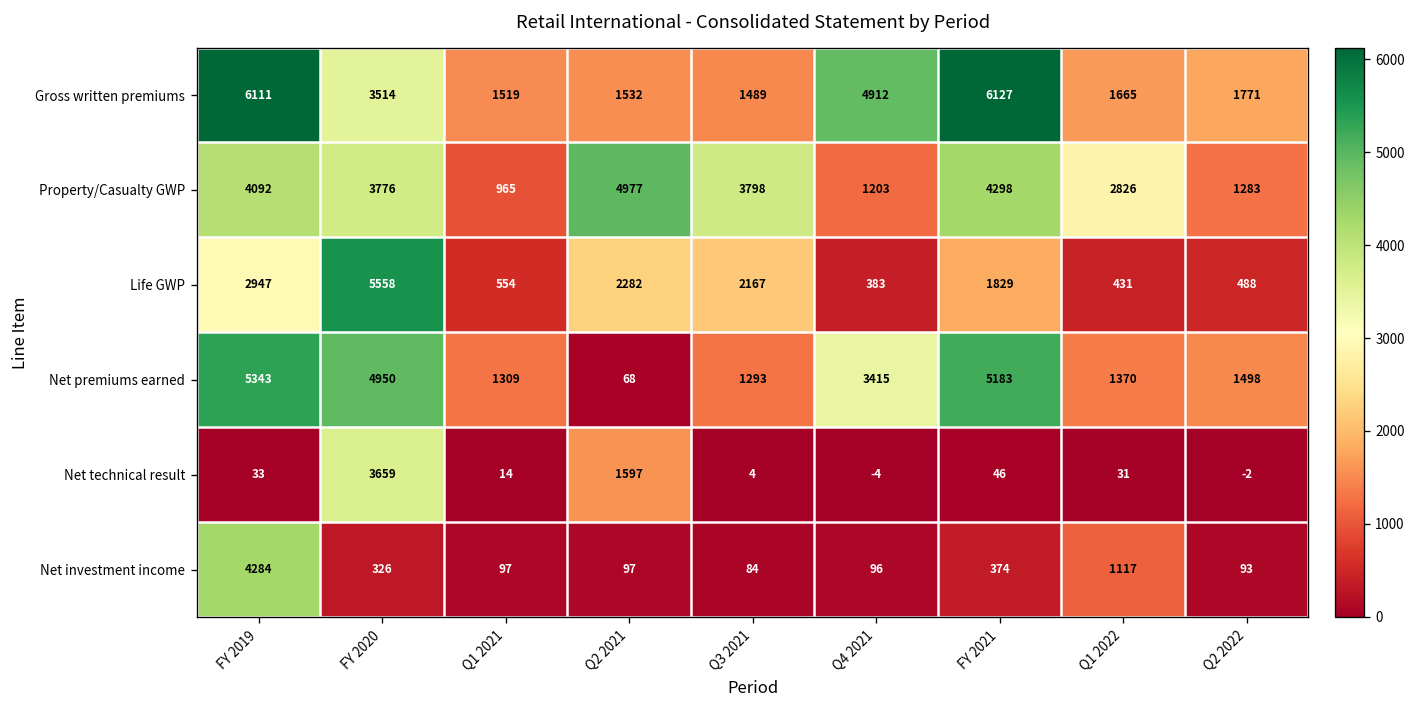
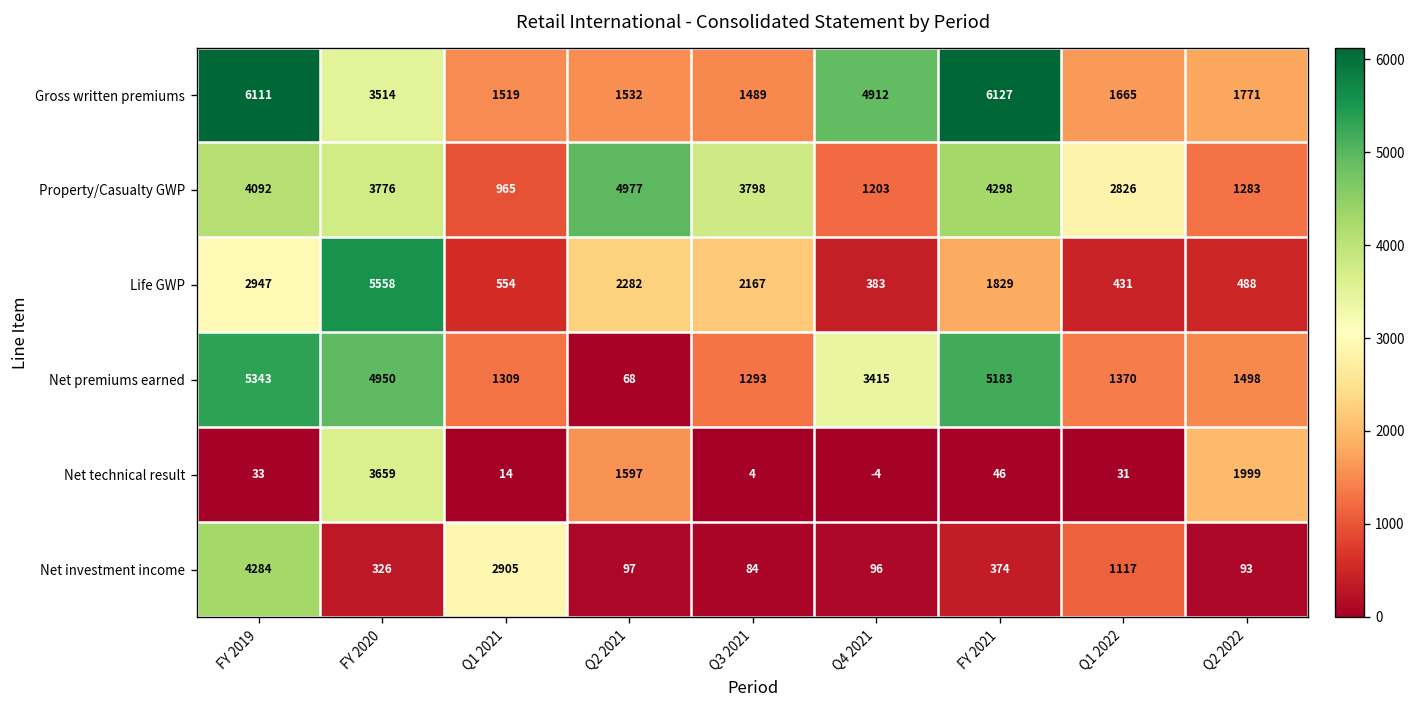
Net technical result, Q2 2022: -2 -> 1999
Net investment income, Q1 2021: 97 -> 2905
